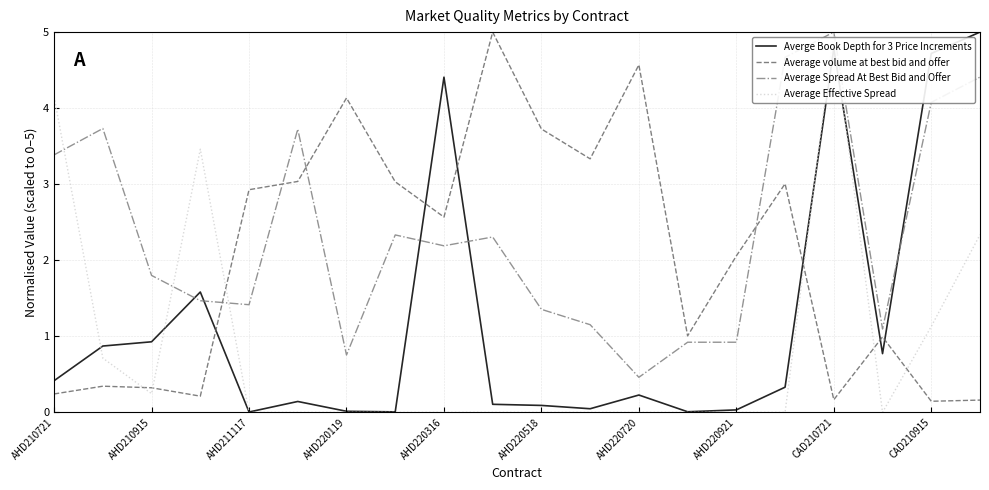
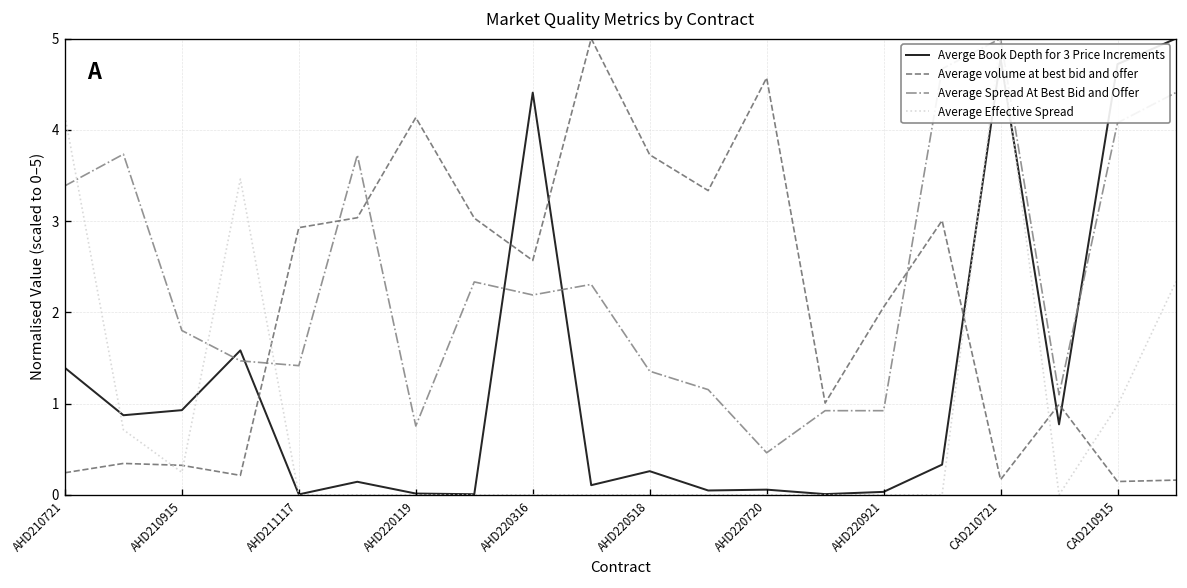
Averge Book Depth for 3 Price Increments, AHD210721: 0.4 -> 1.4
Averge Book Depth for 3 Price Increments, AHD220518: 0.1 -> 0.3
Averge Book Depth for 3 Price Increments, AHD220720: 0.2 -> 0.1
Average Effective Spread, CAD210915: 1.1 -> 1.0
